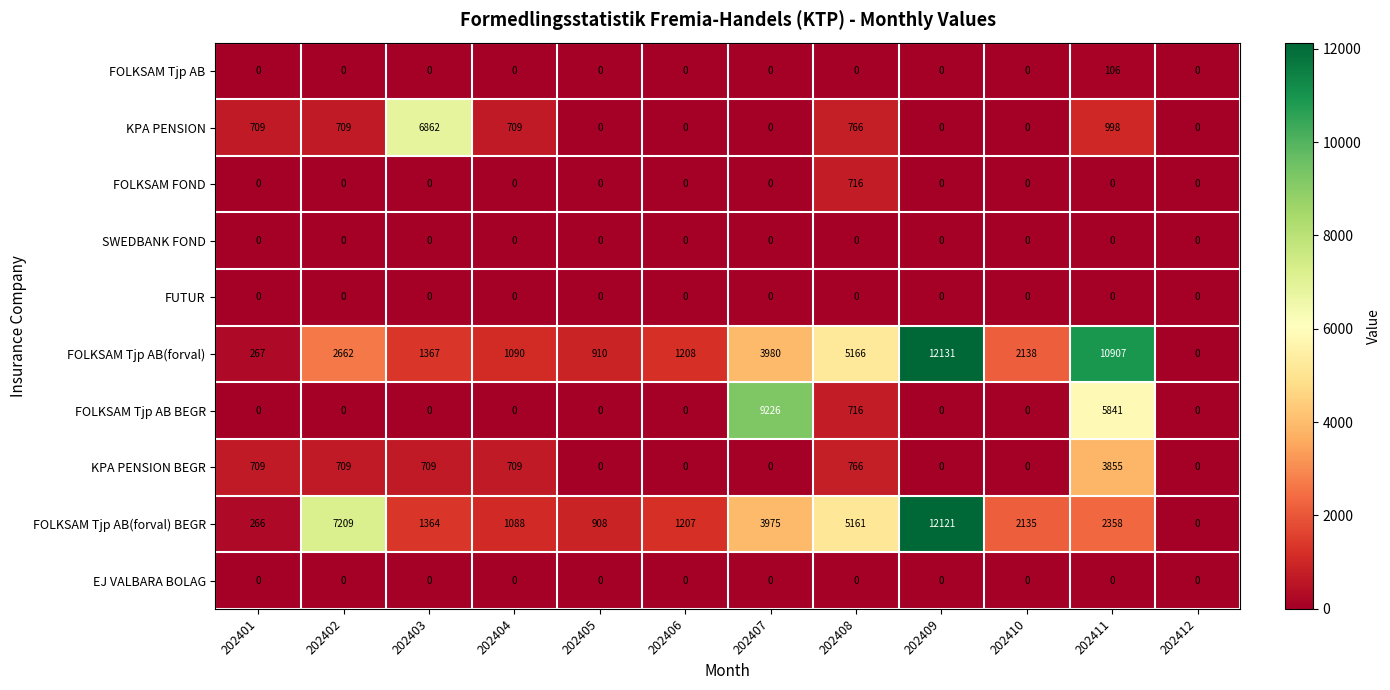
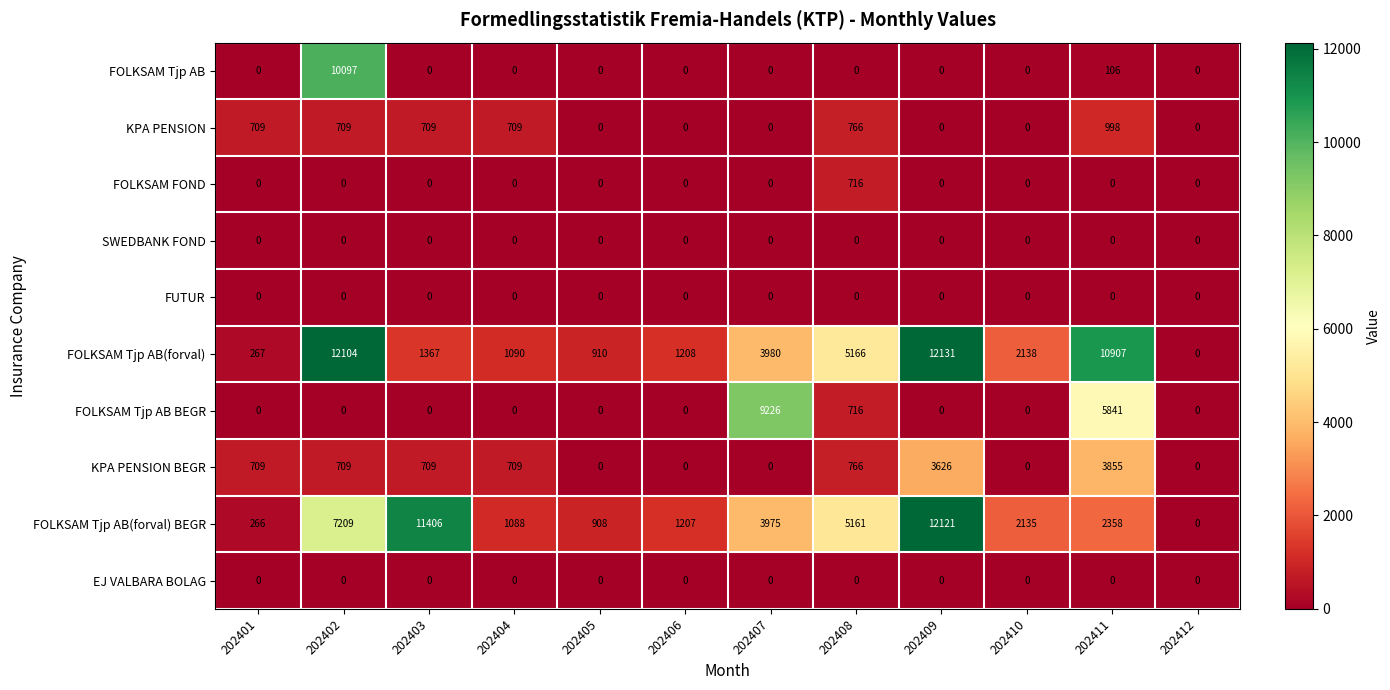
FOLKSAM Tjp AB, 202402: 0 -> 10097
KPA PENSION, 202403: 6862 -> 709
FOLKSAM Tjp AB(forval), 202402: 2662 -> 12104
KPA PENSION BEGR, 202409: 0 -> 3626
FOLKSAM Tjp AB(forval) BEGR, 202403: 1364 -> 11406
